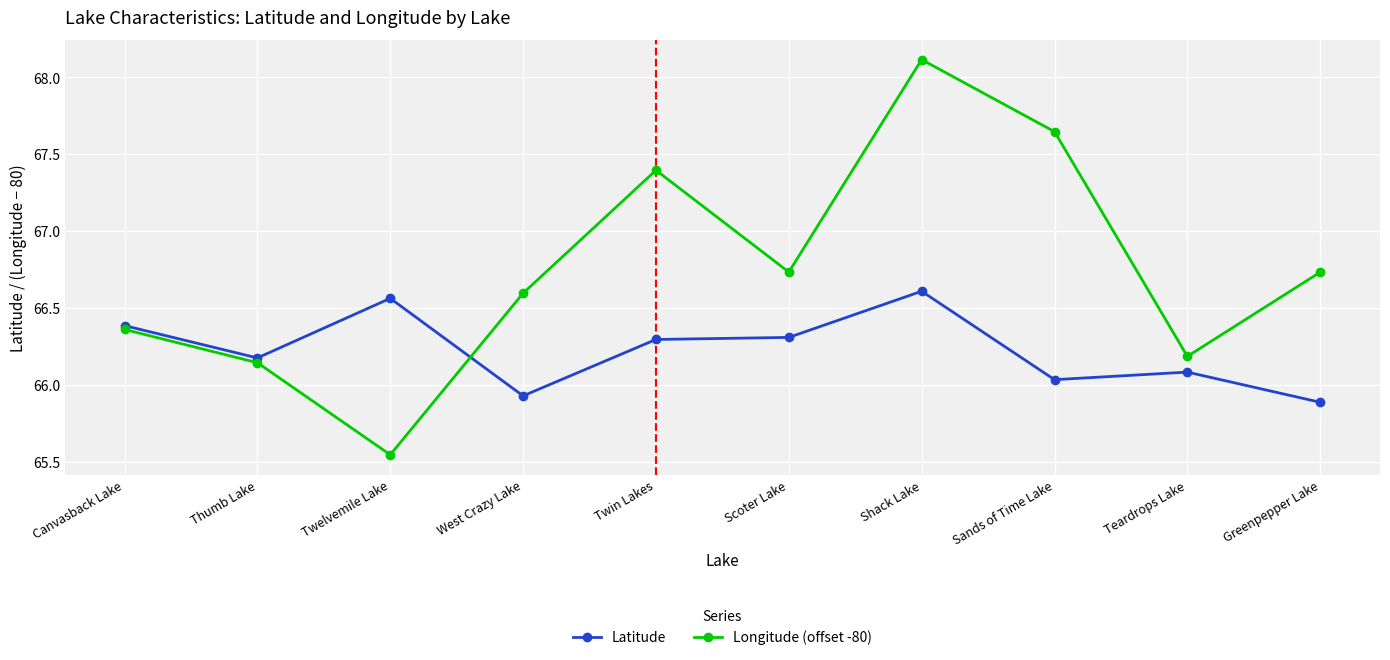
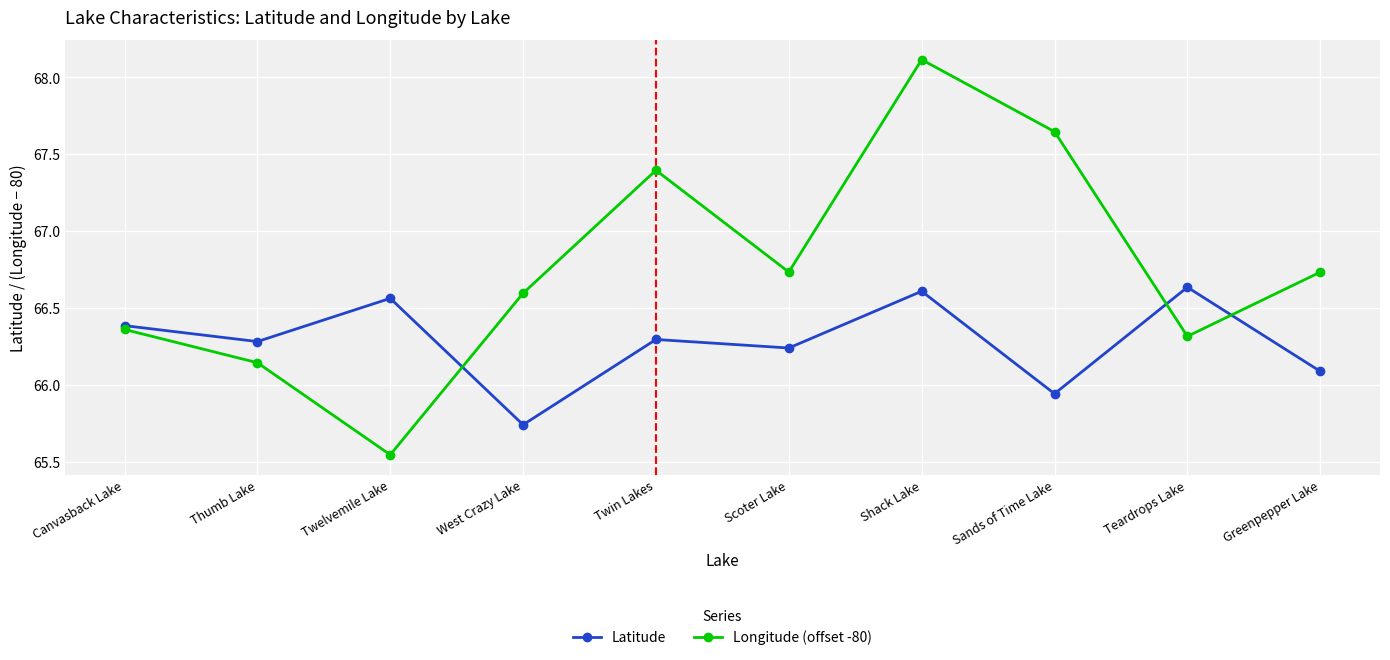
Latitude, Thumb Lake: 66.18 -> 66.28
Latitude, West Crazy Lake: 65.93 -> 65.74
Latitude, Scoter Lake: 66.31 -> 66.24
Latitude, Sands of Time Lake: 66.03 -> 65.94
Latitude, Teardrops Lake: 66.08 -> 66.63
Longitude (offset -80), Teardrops Lake: 66.19 -> 66.32
Latitude, Greenpepper Lake: 65.89 -> 66.09
